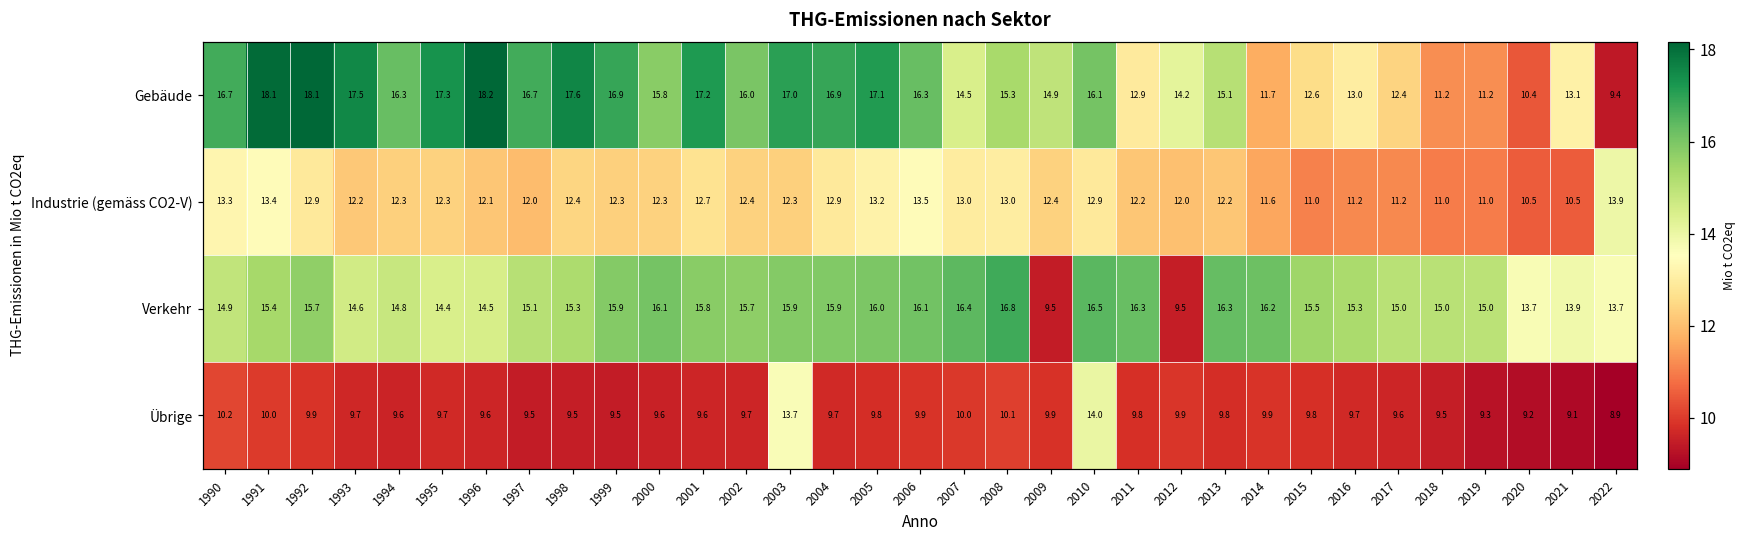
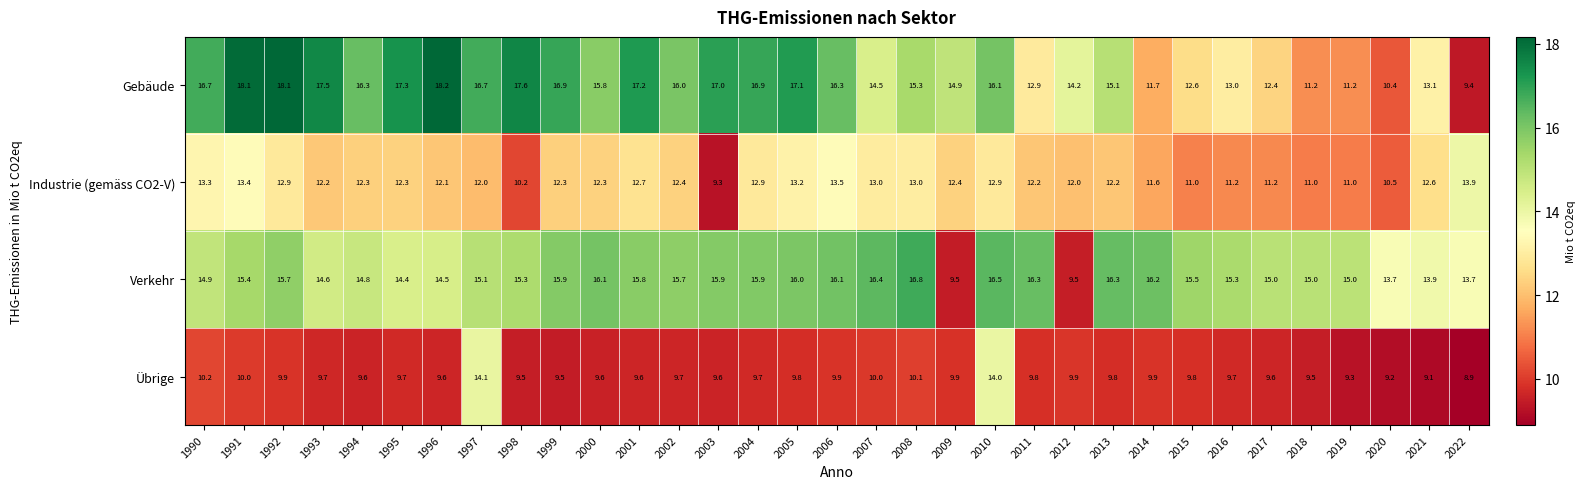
Industrie (gemäss CO2-V), 1998: 12.4 -> 10.2
Industrie (gemäss CO2-V), 2003: 12.3 -> 9.3
Industrie (gemäss CO2-V), 2021: 10.5 -> 12.6
Übrige, 1997: 9.5 -> 14.1
Übrige, 2003: 13.7 -> 9.6
